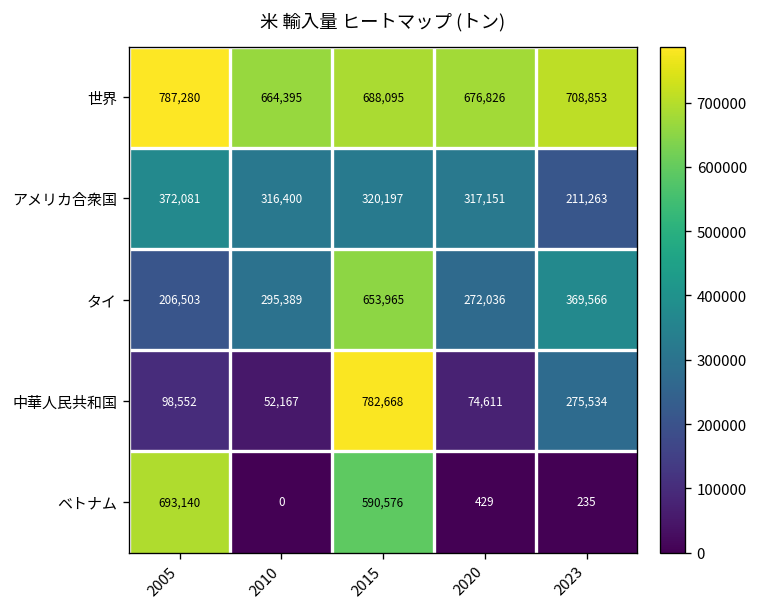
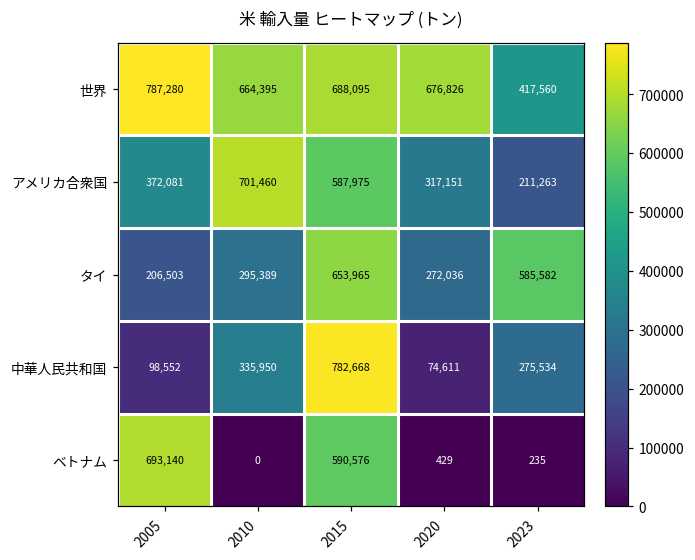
世界, 2023: 708,853 -> 417,560
アメリカ合衆国, 2010: 316,400 -> 701,460
アメリカ合衆国, 2015: 320,197 -> 587,975
タイ, 2023: 369,566 -> 585,582
中華人民共和国, 2010: 52,167 -> 335,950
